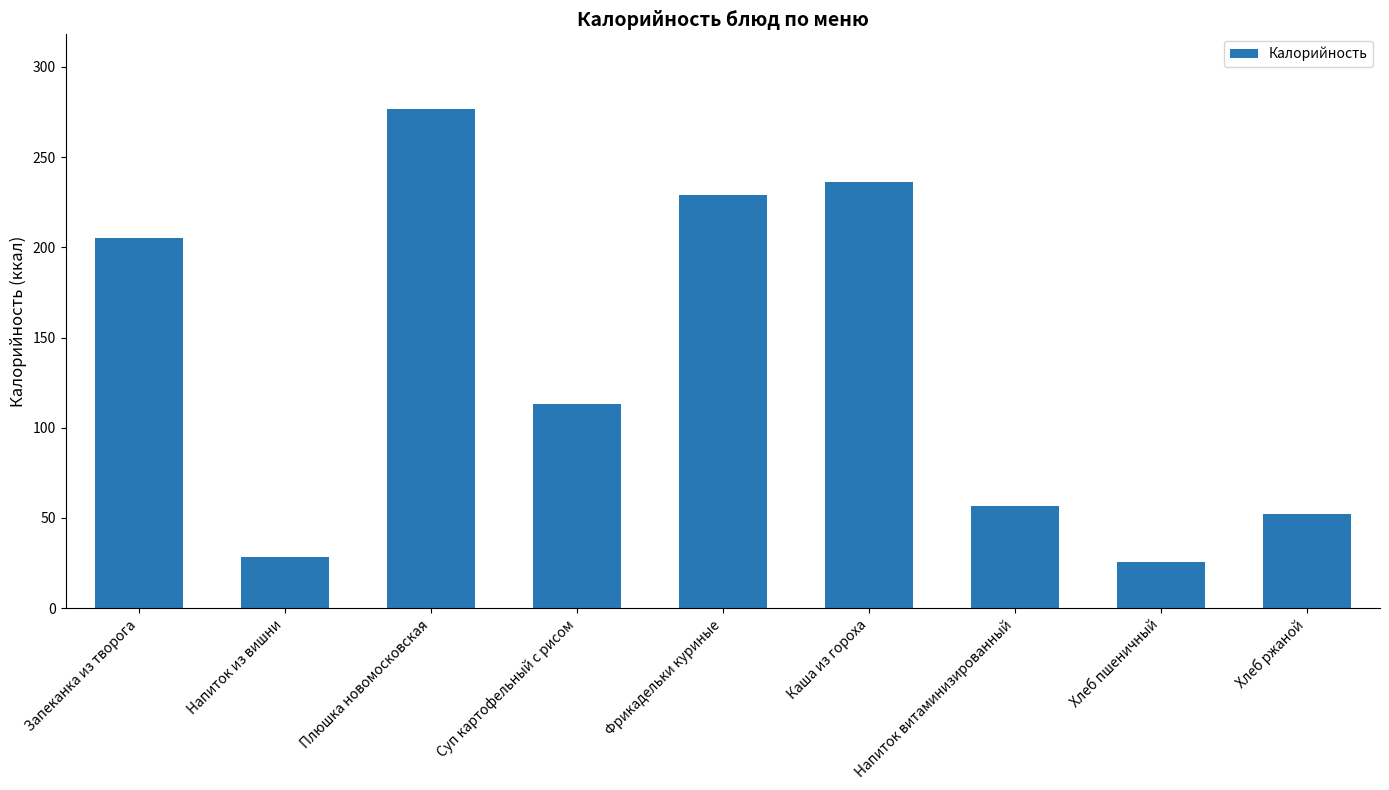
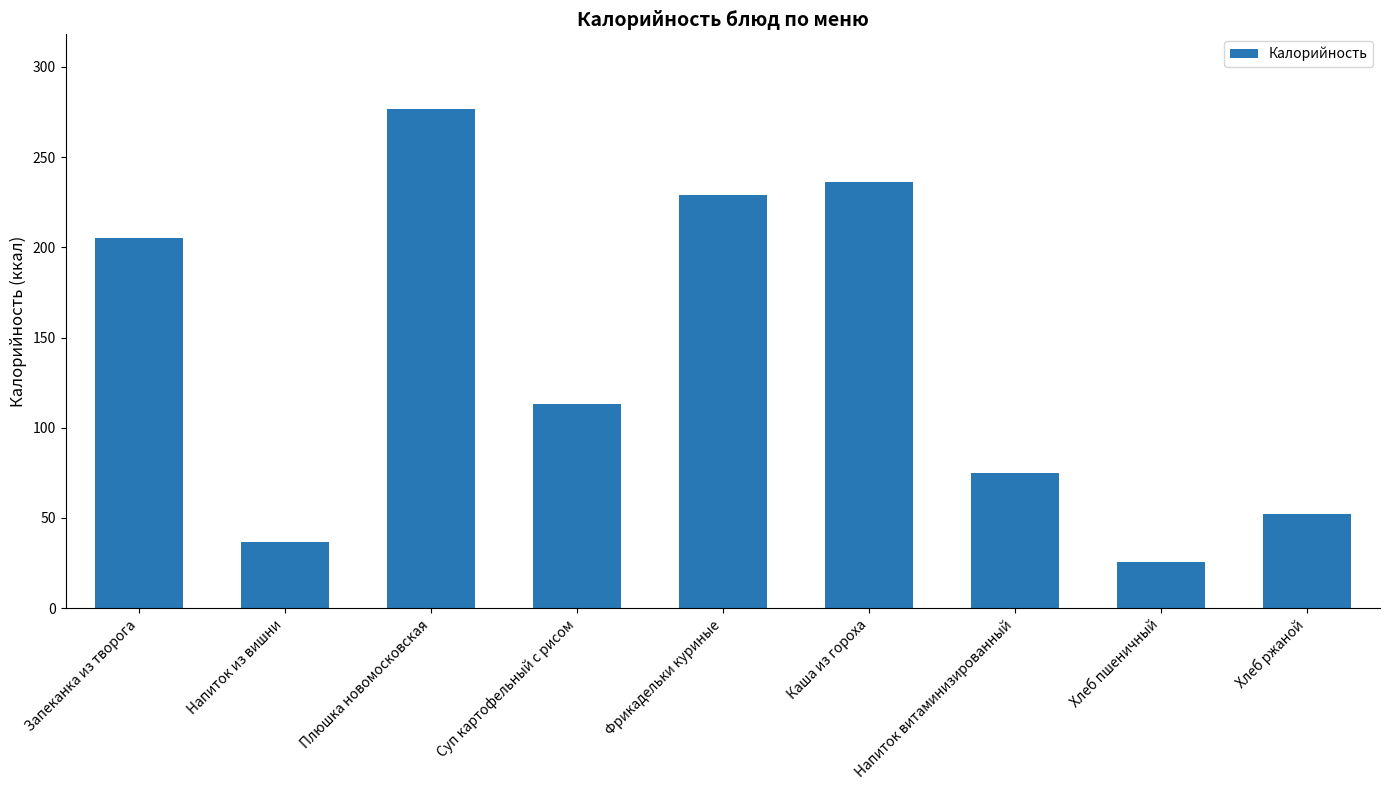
Напиток из вишни: 29 -> 37
Напиток витаминизированный: 57 -> 75
